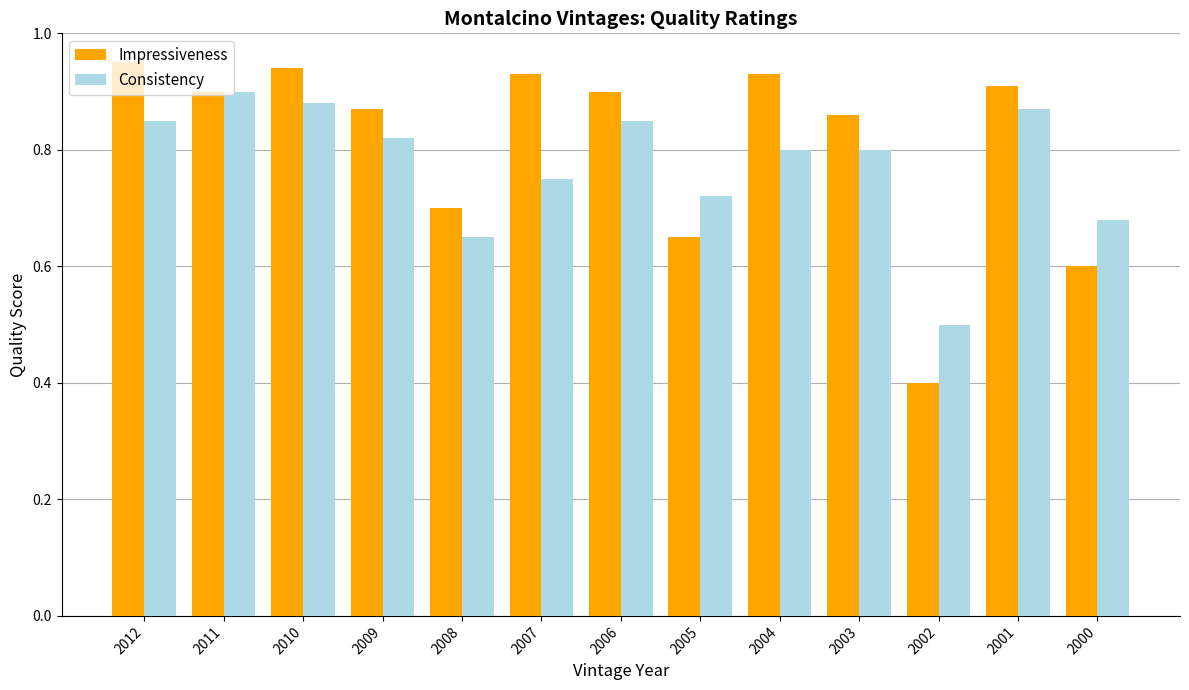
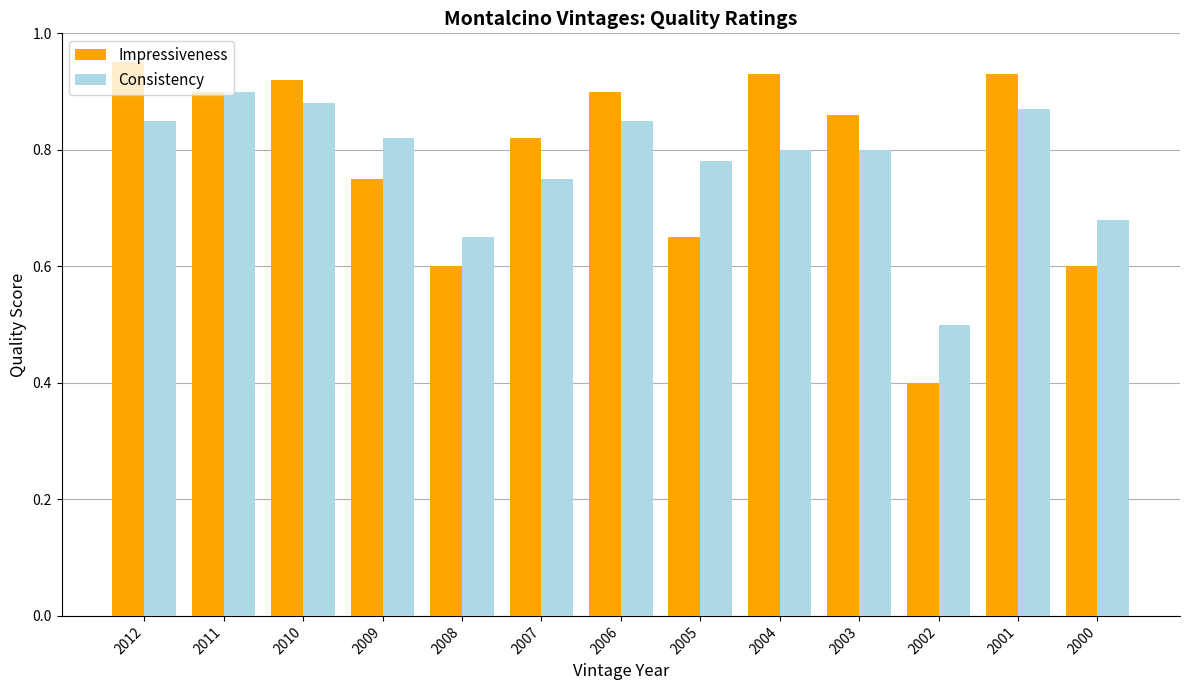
Impressiveness, 2010: 0.94 -> 0.92
Impressiveness, 2009: 0.87 -> 0.75
Impressiveness, 2008: 0.7 -> 0.6
Impressiveness, 2007: 0.93 -> 0.82
Consistency, 2005: 0.72 -> 0.78
Impressiveness, 2001: 0.91 -> 0.93
